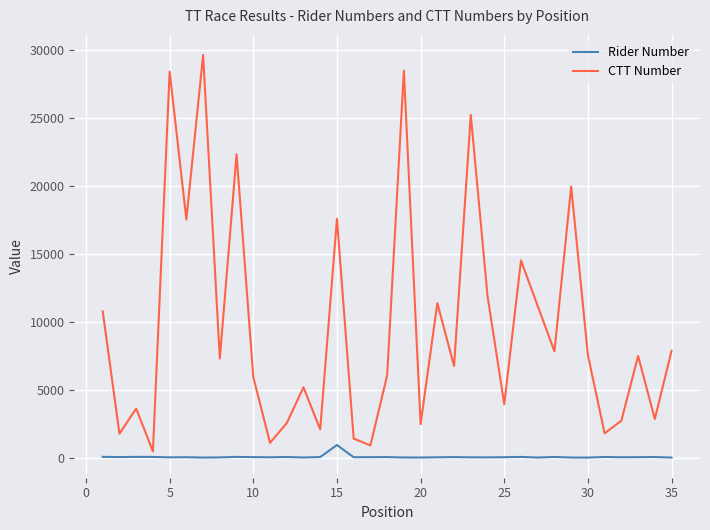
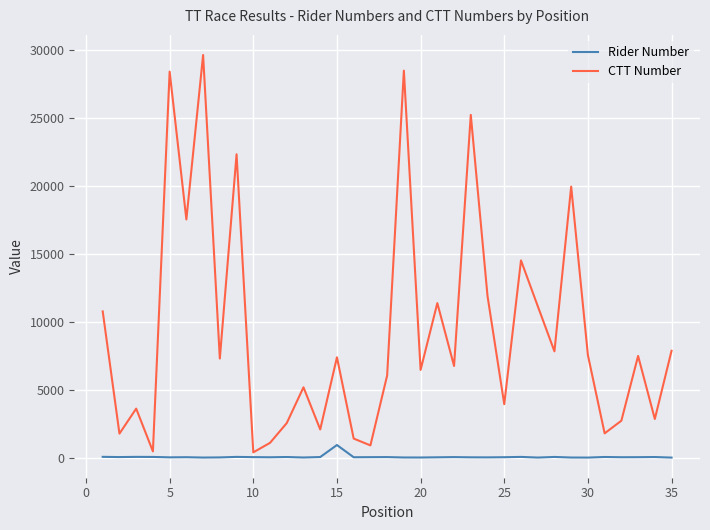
CTT Number, 10: 5900 -> 400
CTT Number, 15: 17600 -> 7400
CTT Number, 20: 2500 -> 6500
